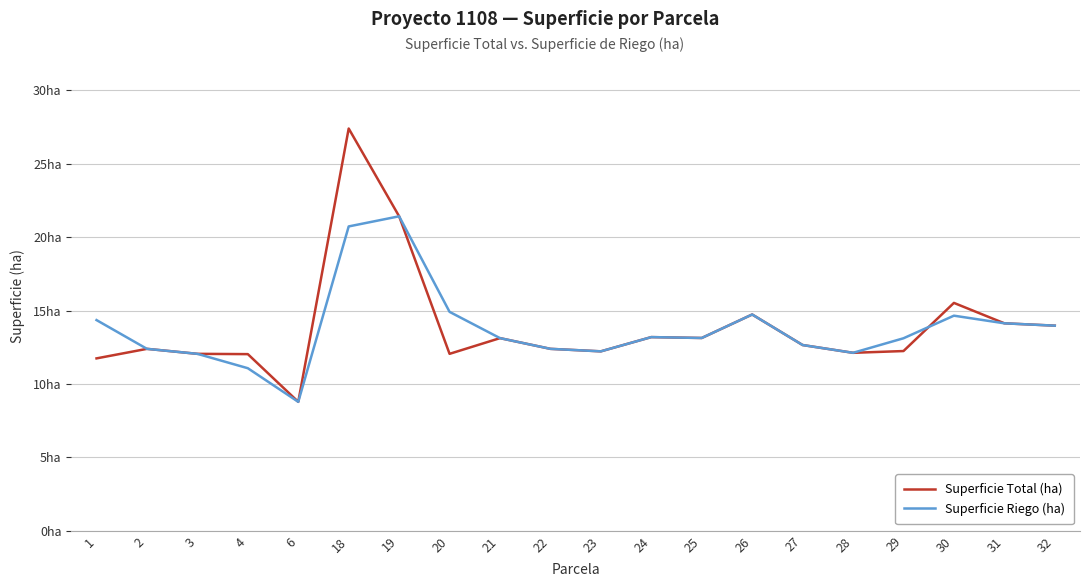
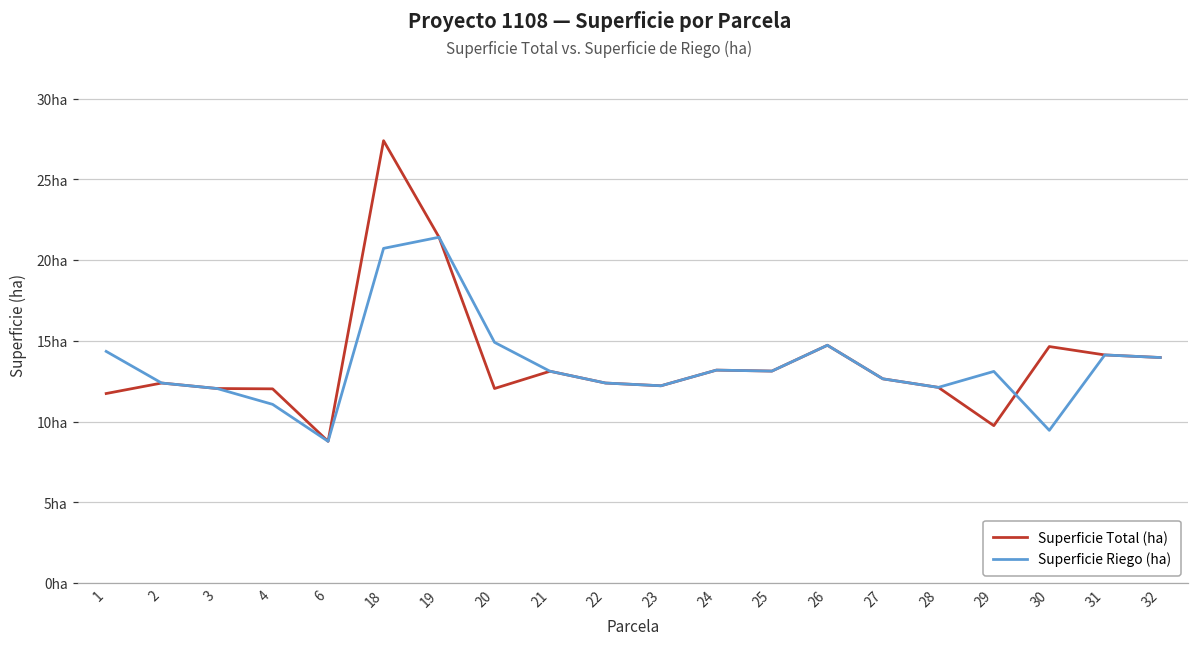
Superficie Total (ha), 29: 12.2ha -> 9.8ha
Superficie Total (ha), 30: 15.5ha -> 14.7ha
Superficie Riego (ha), 30: 14.7ha -> 9.5ha
